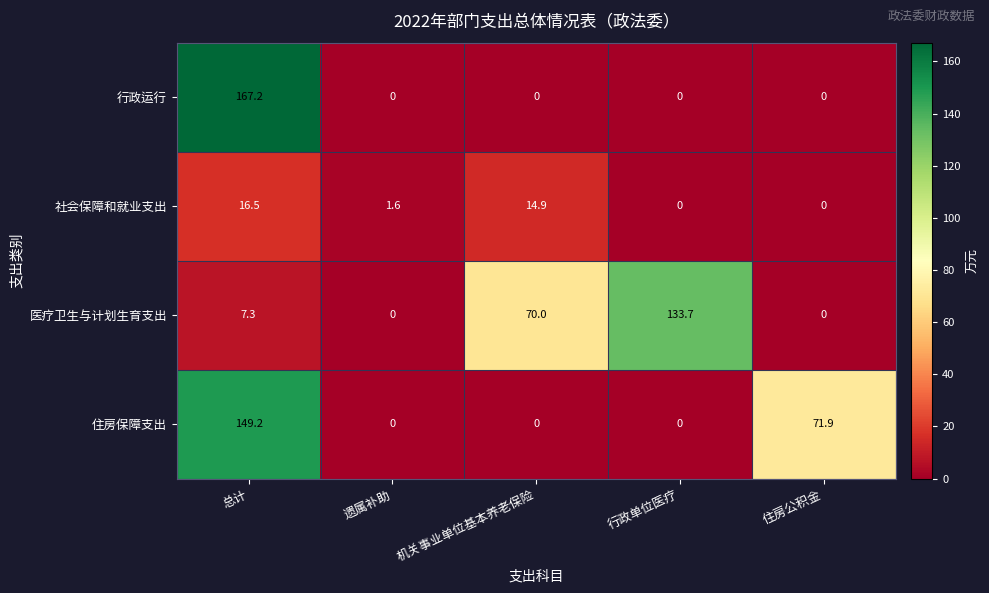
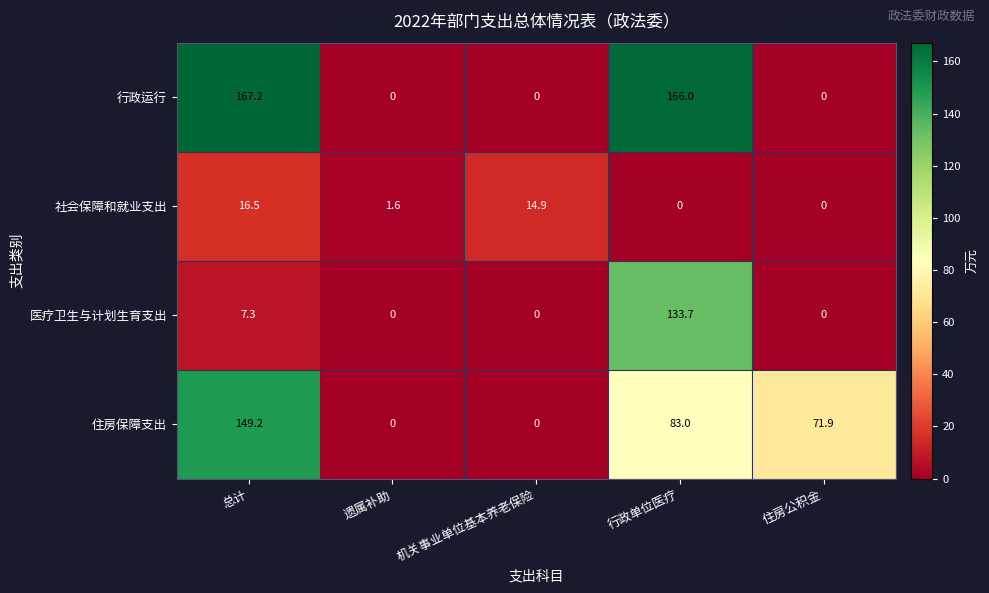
行政运行, 行政单位医疗: 0 -> 166.0
医疗卫生与计划生育支出, 机关事业单位基本养老保险: 70.0 -> 0
住房保障支出, 行政单位医疗: 0 -> 83.0
